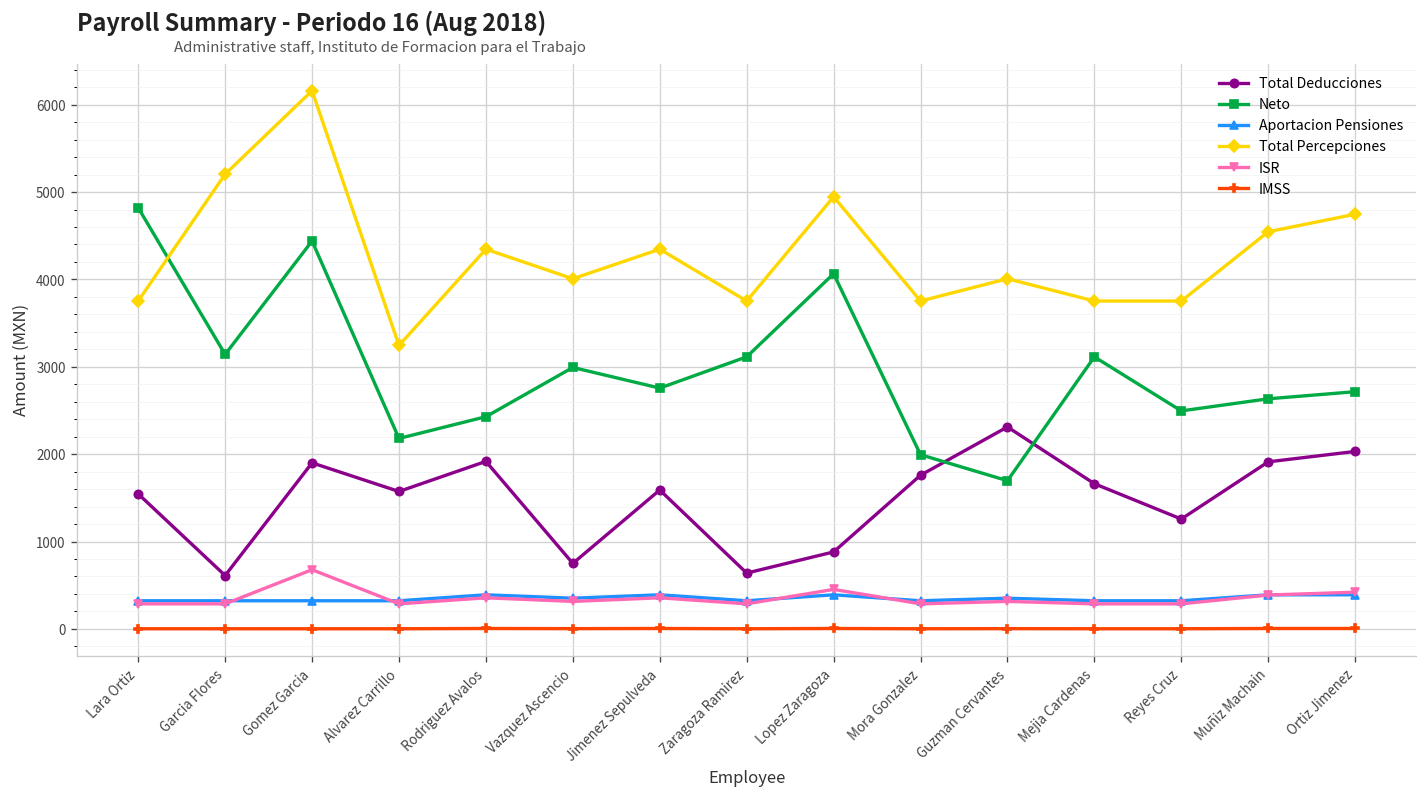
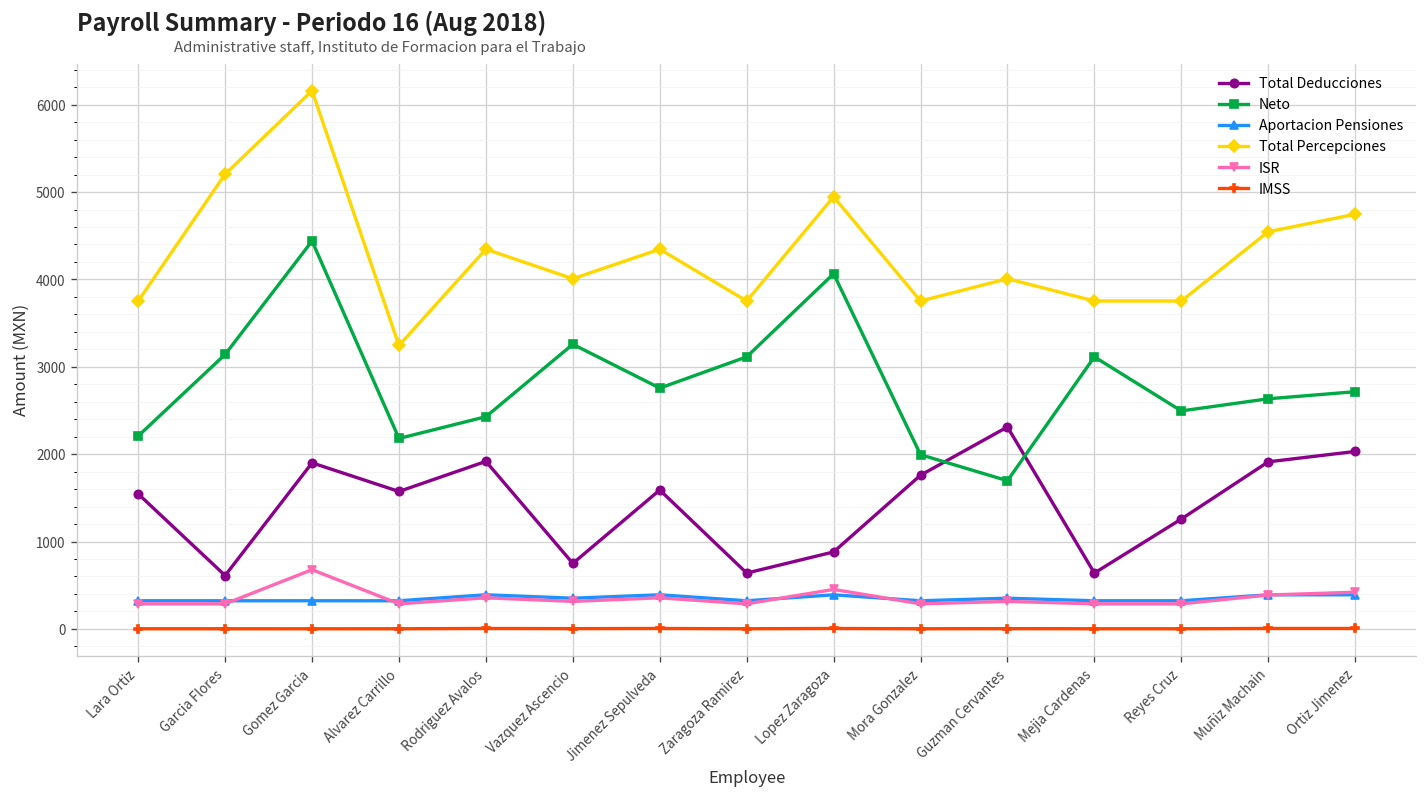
Neto, Lara Ortiz: 4800 -> 2200
Neto, Vazquez Ascencio: 3000 -> 3300
Total Deducciones, Mejia Cardenas: 1700 -> 600
